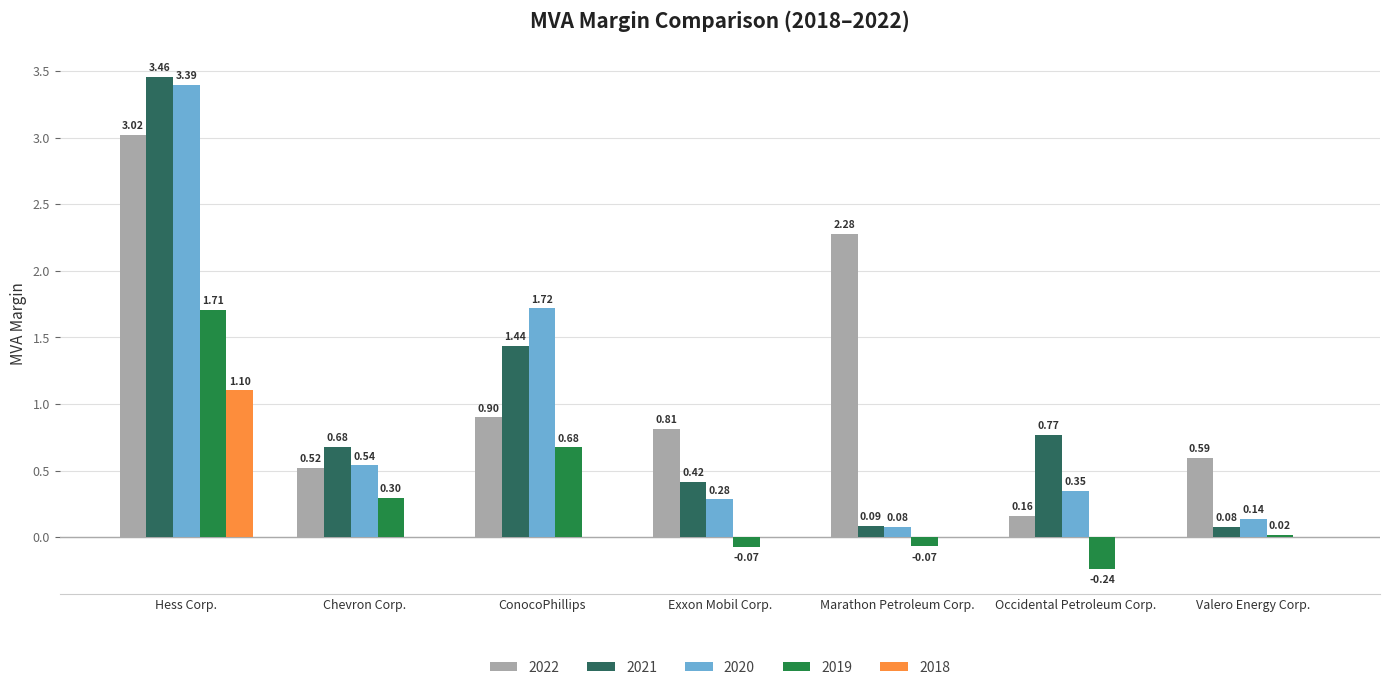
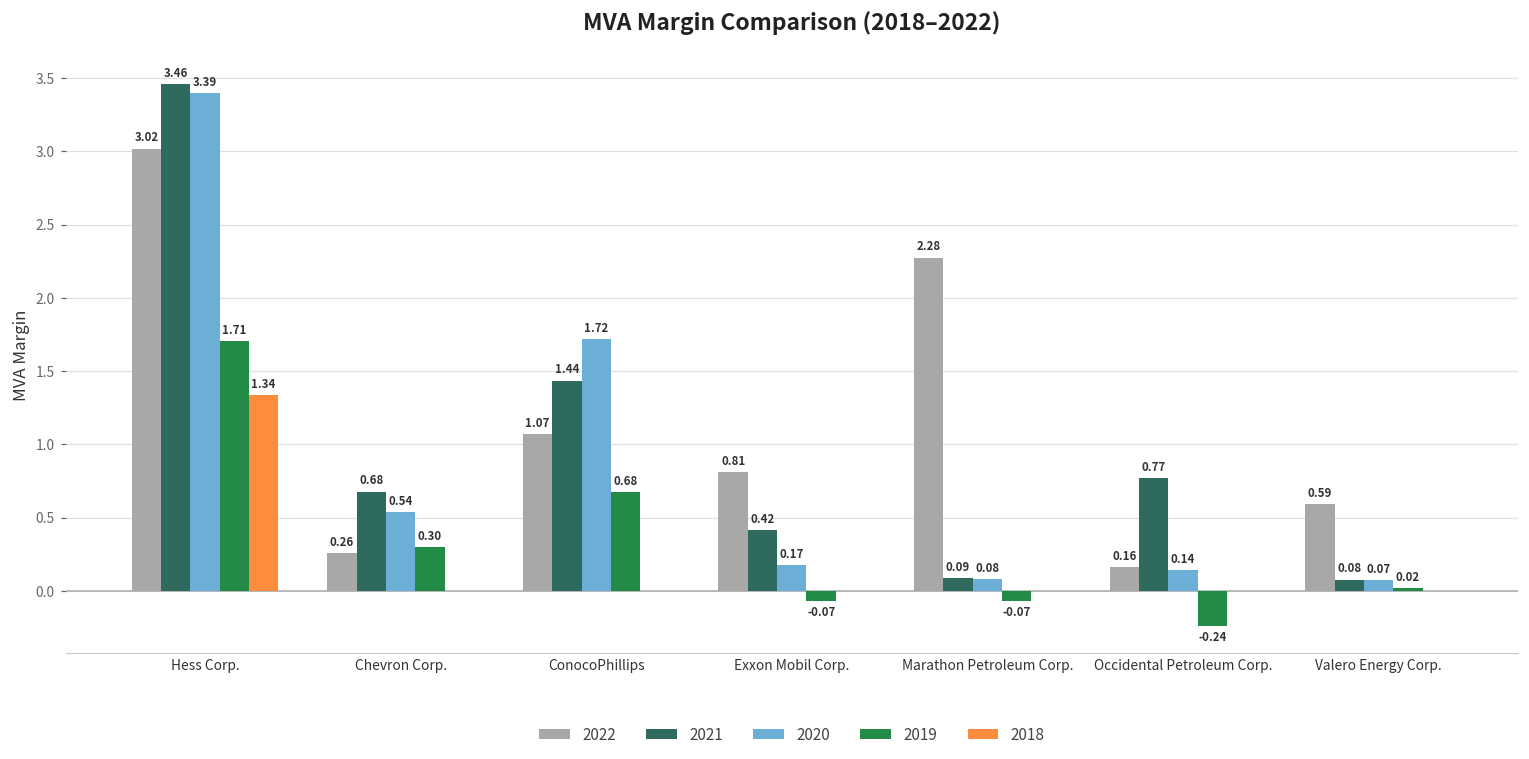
2018, Hess Corp.: 1.10 -> 1.34
2022, Chevron Corp.: 0.52 -> 0.26
2022, ConocoPhillips: 0.90 -> 1.07
2020, Exxon Mobil Corp.: 0.28 -> 0.17
2020, Occidental Petroleum Corp.: 0.35 -> 0.14
2020, Valero Energy Corp.: 0.14 -> 0.07
